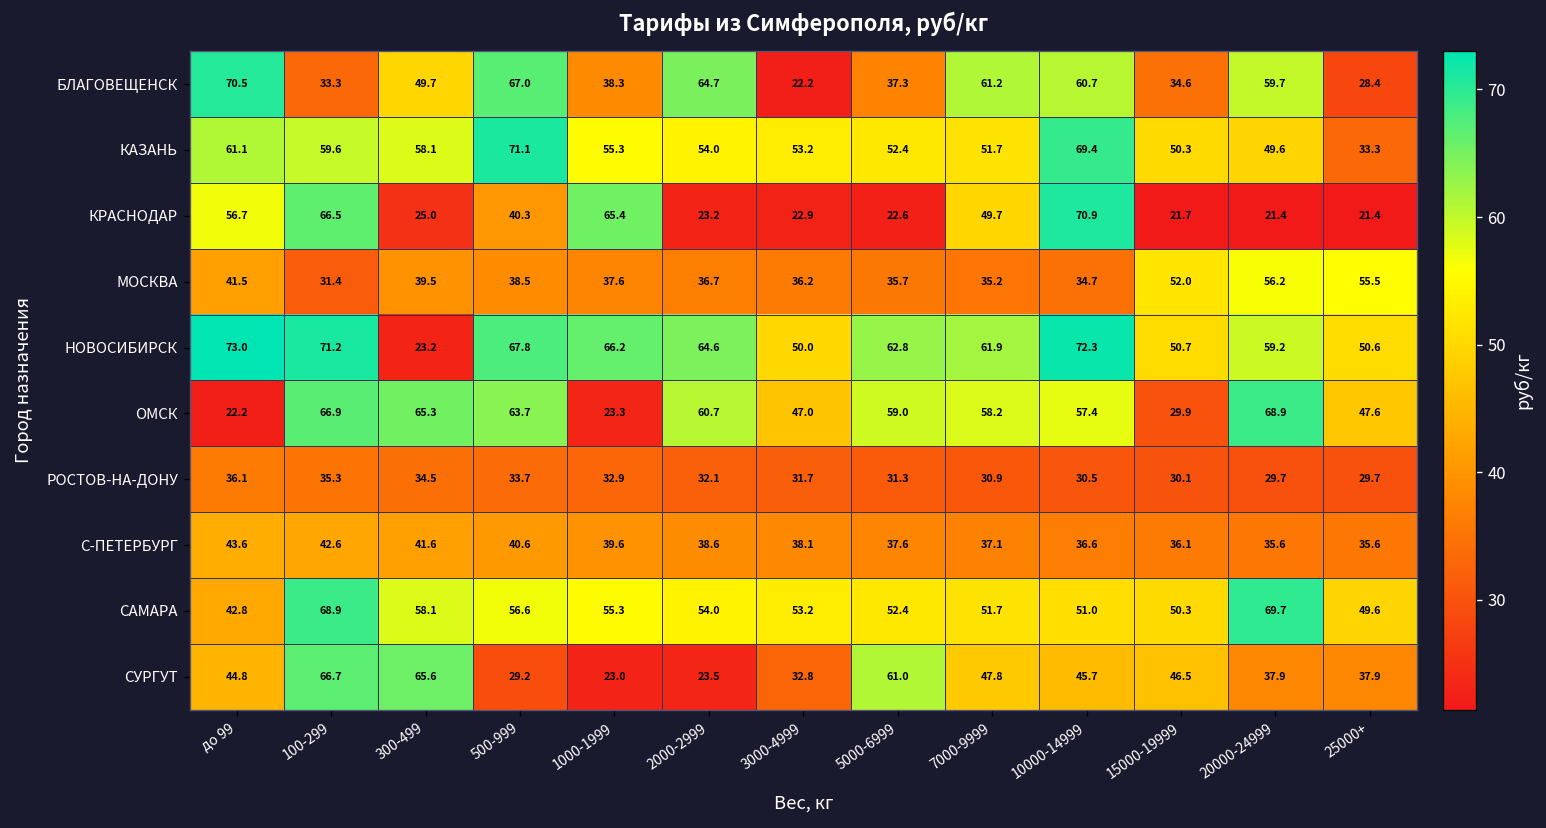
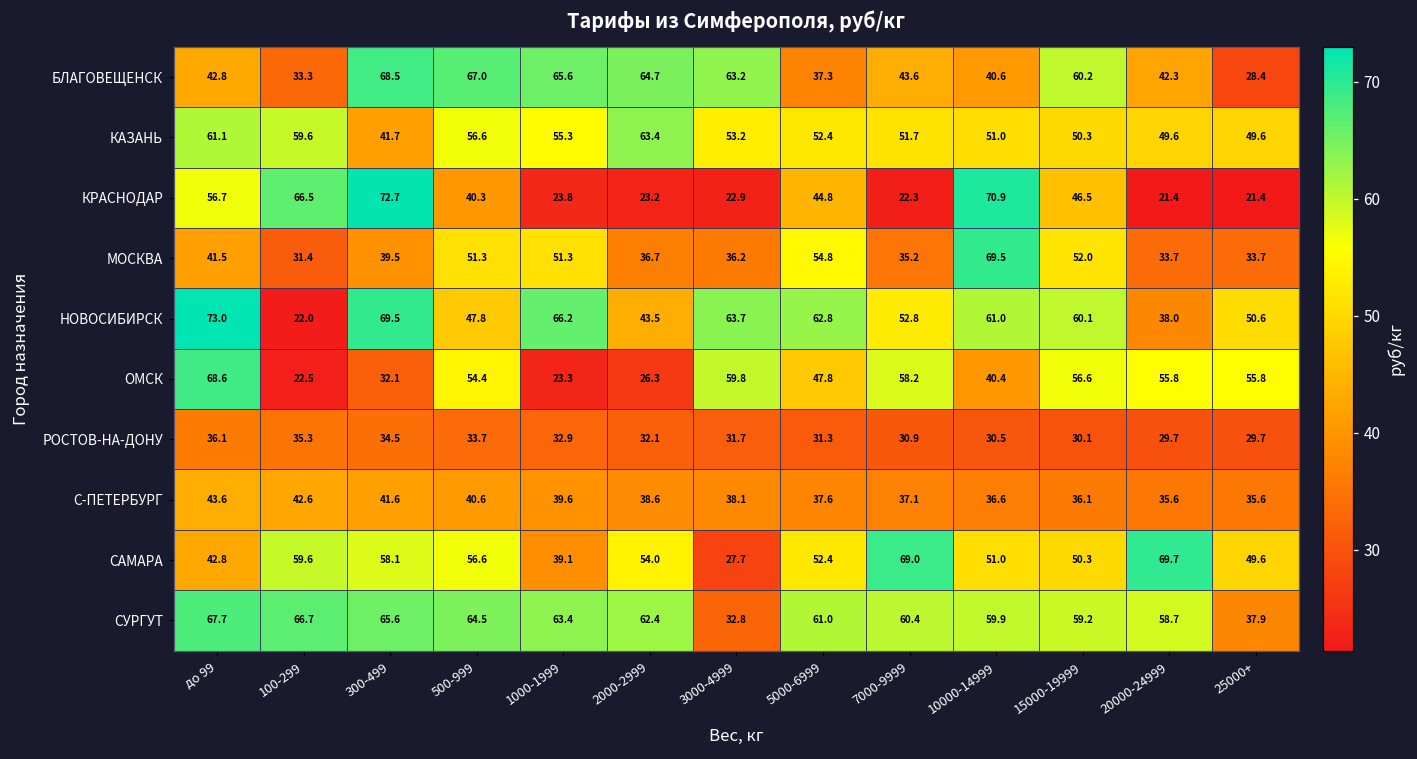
БЛАГОВЕЩЕНСК, до 99: 70.5 -> 42.8
БЛАГОВЕЩЕНСК, 300-499: 49.7 -> 68.5
БЛАГОВЕЩЕНСК, 1000-1999: 38.3 -> 65.6
БЛАГОВЕЩЕНСК, 3000-4999: 22.2 -> 63.2
БЛАГОВЕЩЕНСК, 7000-9999: 61.2 -> 43.6
БЛАГОВЕЩЕНСК, 10000-14999: 60.7 -> 40.6
БЛАГОВЕЩЕНСК, 15000-19999: 34.6 -> 60.2
БЛАГОВЕЩЕНСК, 20000-24999: 59.7 -> 42.3
КАЗАНЬ, 300-499: 58.1 -> 41.7
КАЗАНЬ, 500-999: 71.1 -> 56.6
КАЗАНЬ, 2000-2999: 54.0 -> 63.4
КАЗАНЬ, 10000-14999: 69.4 -> 51.0
КАЗАНЬ, 25000+: 33.3 -> 49.6
КРАСНОДАР, 300-499: 25.0 -> 72.7
КРАСНОДАР, 1000-1999: 65.4 -> 23.8
КРАСНОДАР, 5000-6999: 22.6 -> 44.8
КРАСНОДАР, 7000-9999: 49.7 -> 22.3
КРАСНОДАР, 15000-19999: 21.7 -> 46.5
МОСКВА, 500-999: 38.5 -> 51.3
МОСКВА, 1000-1999: 37.6 -> 51.3
МОСКВА, 5000-6999: 35.7 -> 54.8
МОСКВА, 10000-14999: 34.7 -> 69.5
МОСКВА, 20000-24999: 56.2 -> 33.7
МОСКВА, 25000+: 55.5 -> 33.7
НОВОСИБИРСК, 100-299: 71.2 -> 22.0
НОВОСИБИРСК, 300-499: 23.2 -> 69.5
НОВОСИБИРСК, 500-999: 67.8 -> 47.8
НОВОСИБИРСК, 2000-2999: 64.6 -> 43.5
НОВОСИБИРСК, 3000-4999: 50.0 -> 63.7
НОВОСИБИРСК, 7000-9999: 61.9 -> 52.8
НОВОСИБИРСК, 10000-14999: 72.3 -> 61.0
НОВОСИБИРСК, 15000-19999: 50.7 -> 60.1
НОВОСИБИРСК, 20000-24999: 59.2 -> 38.0
ОМСК, до 99: 22.2 -> 68.6
ОМСК, 100-299: 66.9 -> 22.5
ОМСК, 300-499: 65.3 -> 32.1
ОМСК, 500-999: 63.7 -> 54.4
ОМСК, 2000-2999: 60.7 -> 26.3
ОМСК, 3000-4999: 47.0 -> 59.8
ОМСК, 5000-6999: 59.0 -> 47.8
ОМСК, 10000-14999: 57.4 -> 40.4
ОМСК, 15000-19999: 29.9 -> 56.6
ОМСК, 20000-24999: 68.9 -> 55.8
ОМСК, 25000+: 47.6 -> 55.8
САМАРА, 100-299: 68.9 -> 59.6
САМАРА, 1000-1999: 55.3 -> 39.1
САМАРА, 3000-4999: 53.2 -> 27.7
САМАРА, 7000-9999: 51.7 -> 69.0
СУРГУТ, до 99: 44.8 -> 67.7
СУРГУТ, 500-999: 29.2 -> 64.5
СУРГУТ, 1000-1999: 23.0 -> 63.4
СУРГУТ, 2000-2999: 23.5 -> 62.4
СУРГУТ, 7000-9999: 47.8 -> 60.4
СУРГУТ, 10000-14999: 45.7 -> 59.9
СУРГУТ, 15000-19999: 46.5 -> 59.2
СУРГУТ, 20000-24999: 37.9 -> 58.7
